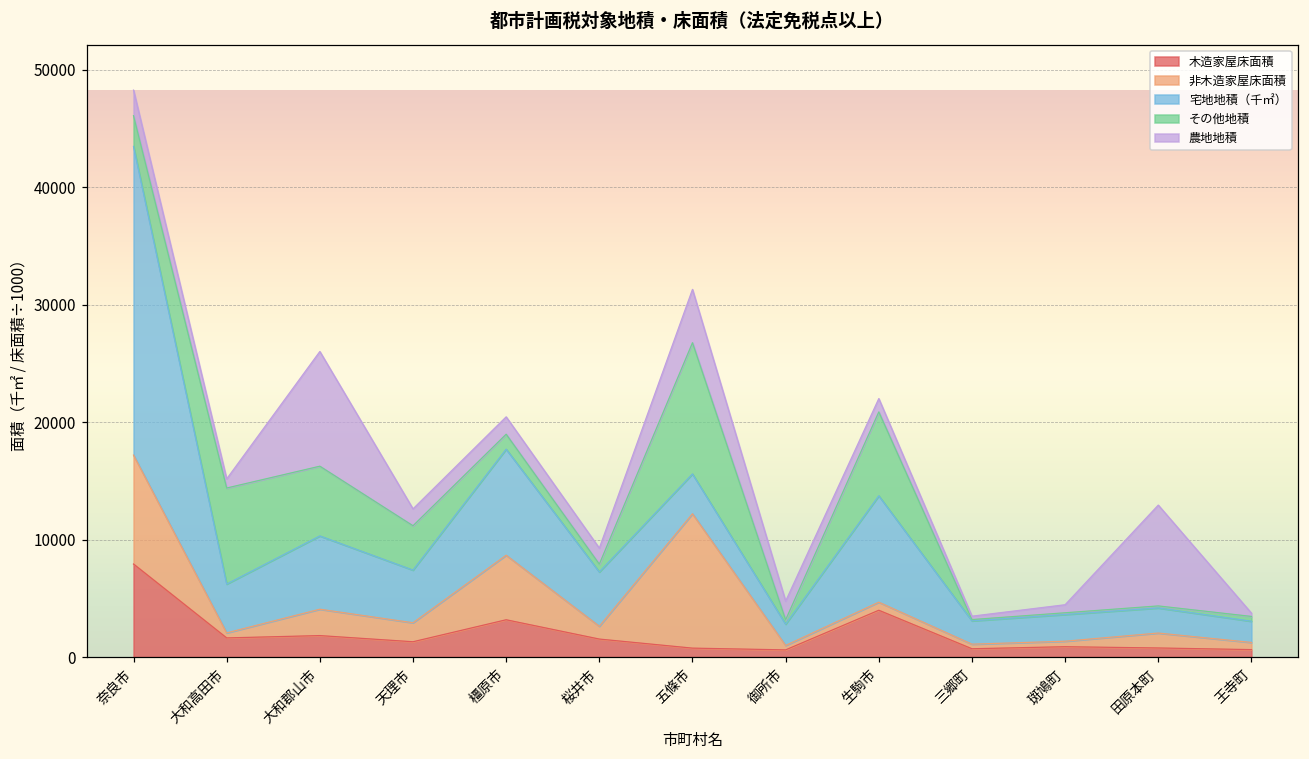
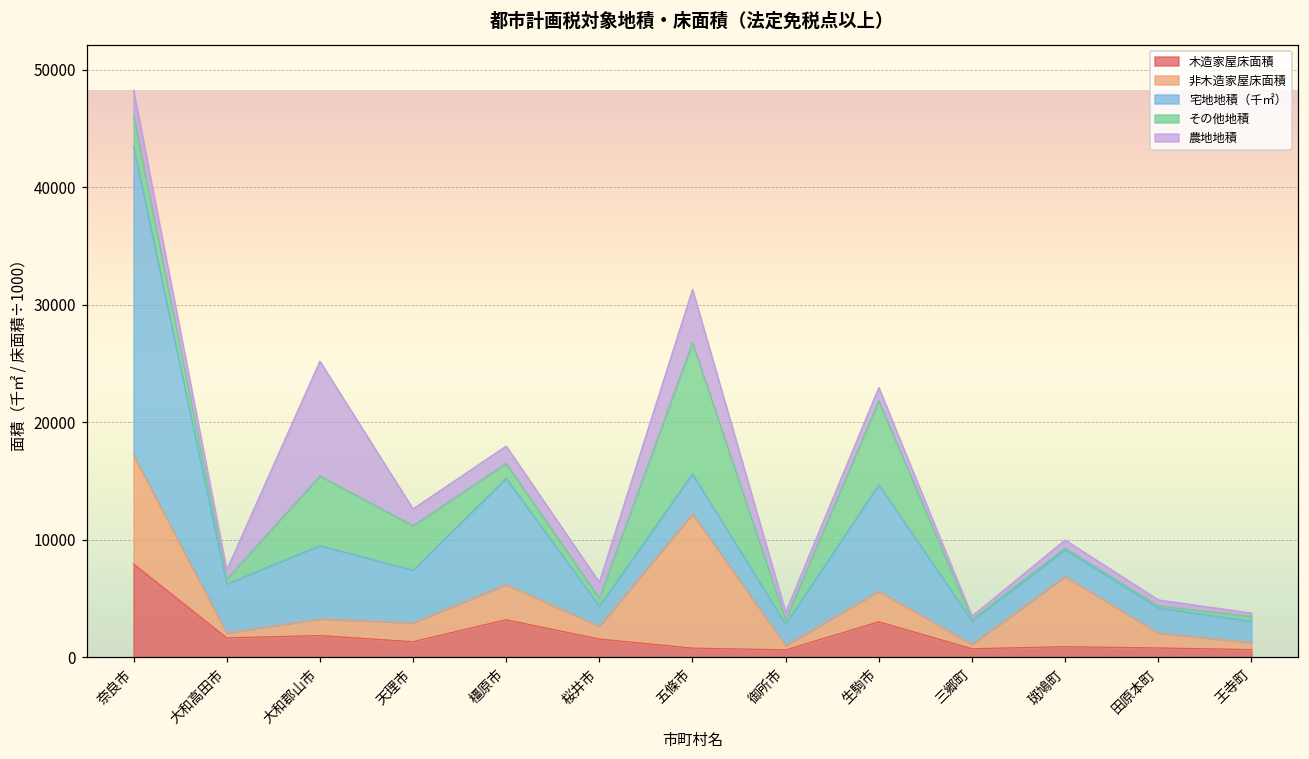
その他地積, 大和高田市: 8200 -> 400
非木造家屋床面積, 大和郡山市: 2200 -> 1400
非木造家屋床面積, 橿原市: 5500 -> 3000
宅地地積（千㎡）, 桜井市: 4600 -> 1700
農地地積, 御所市: 1600 -> 600
木造家屋床面積, 生駒市: 4000 -> 3000
非木造家屋床面積, 生駒市: 700 -> 2600
非木造家屋床面積, 斑鳩町: 500 -> 6000
農地地積, 田原本町: 8600 -> 500
